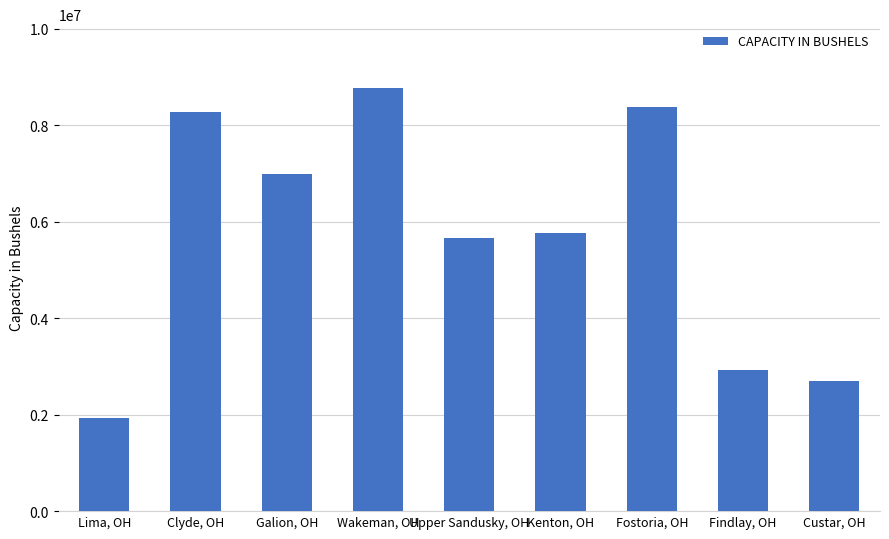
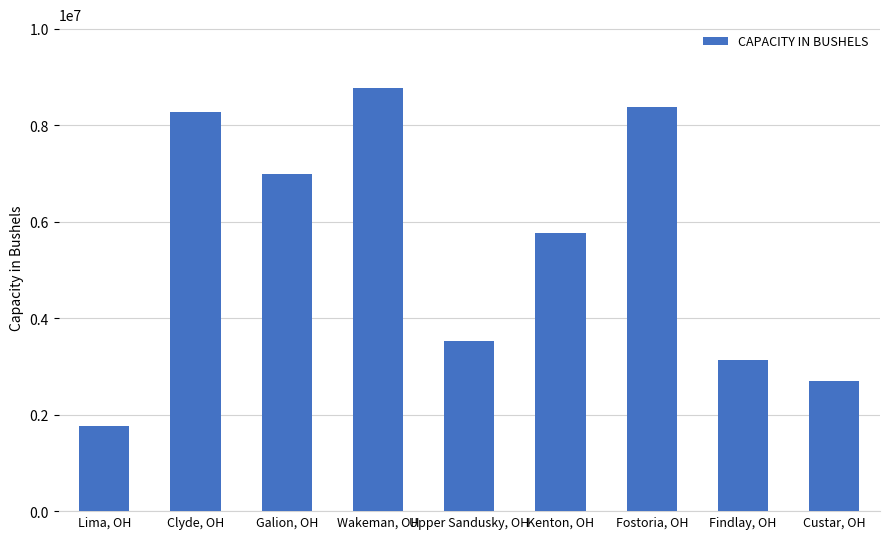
Lima, OH: 1900000 -> 1800000
Upper Sandusky, OH: 5700000 -> 3500000
Findlay, OH: 2900000 -> 3100000
